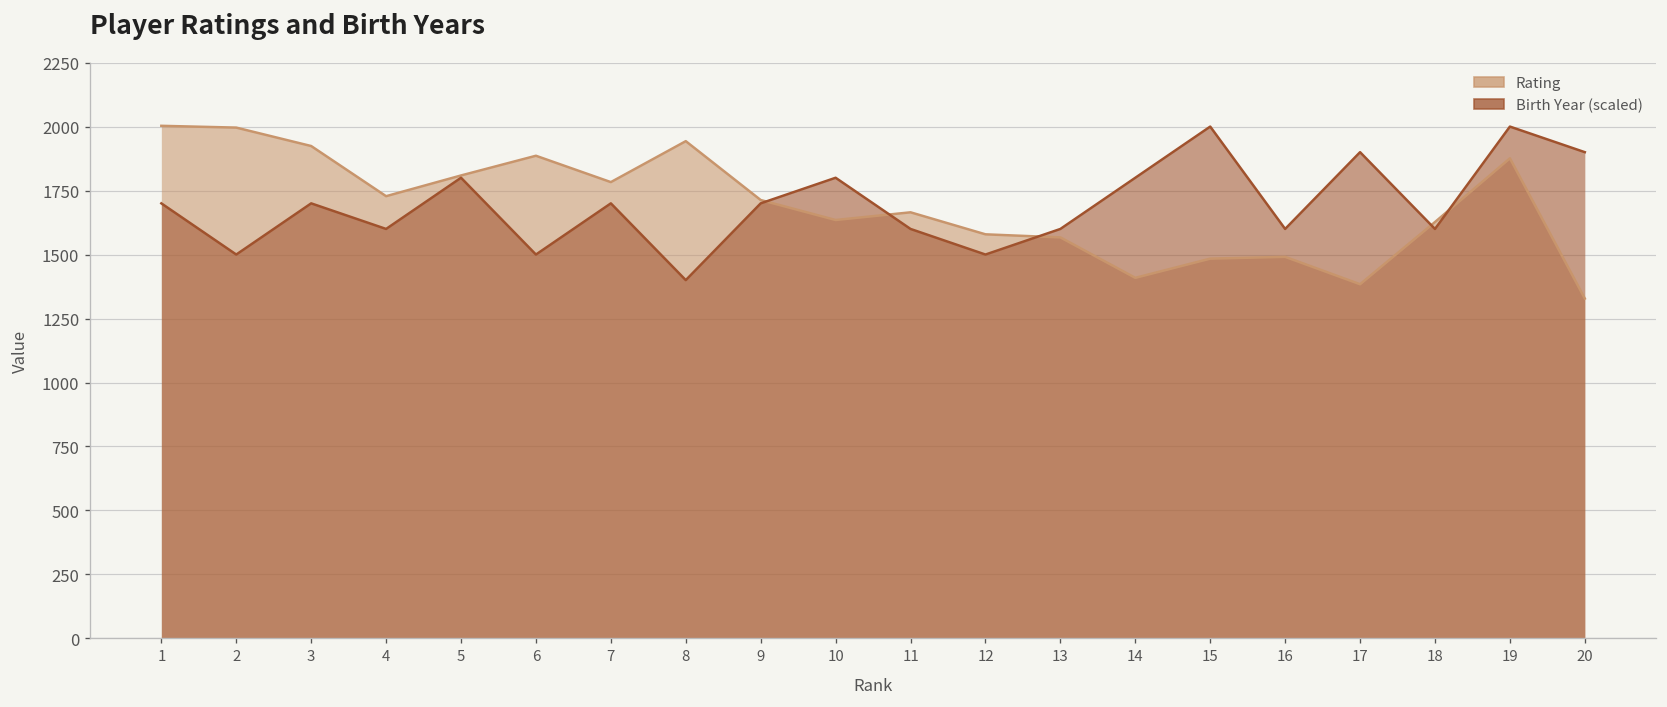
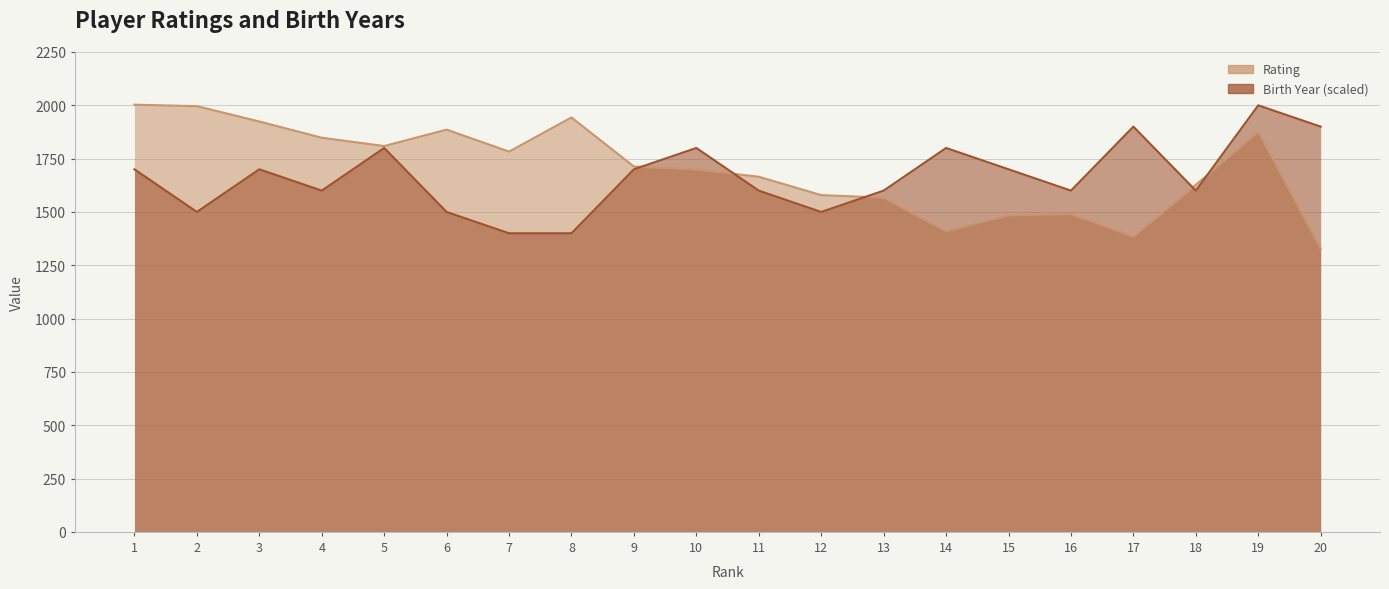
Rating, 4: 1730 -> 1850
Birth Year (scaled), 7: 1700 -> 1400
Rating, 10: 1640 -> 1700
Birth Year (scaled), 15: 2000 -> 1700
